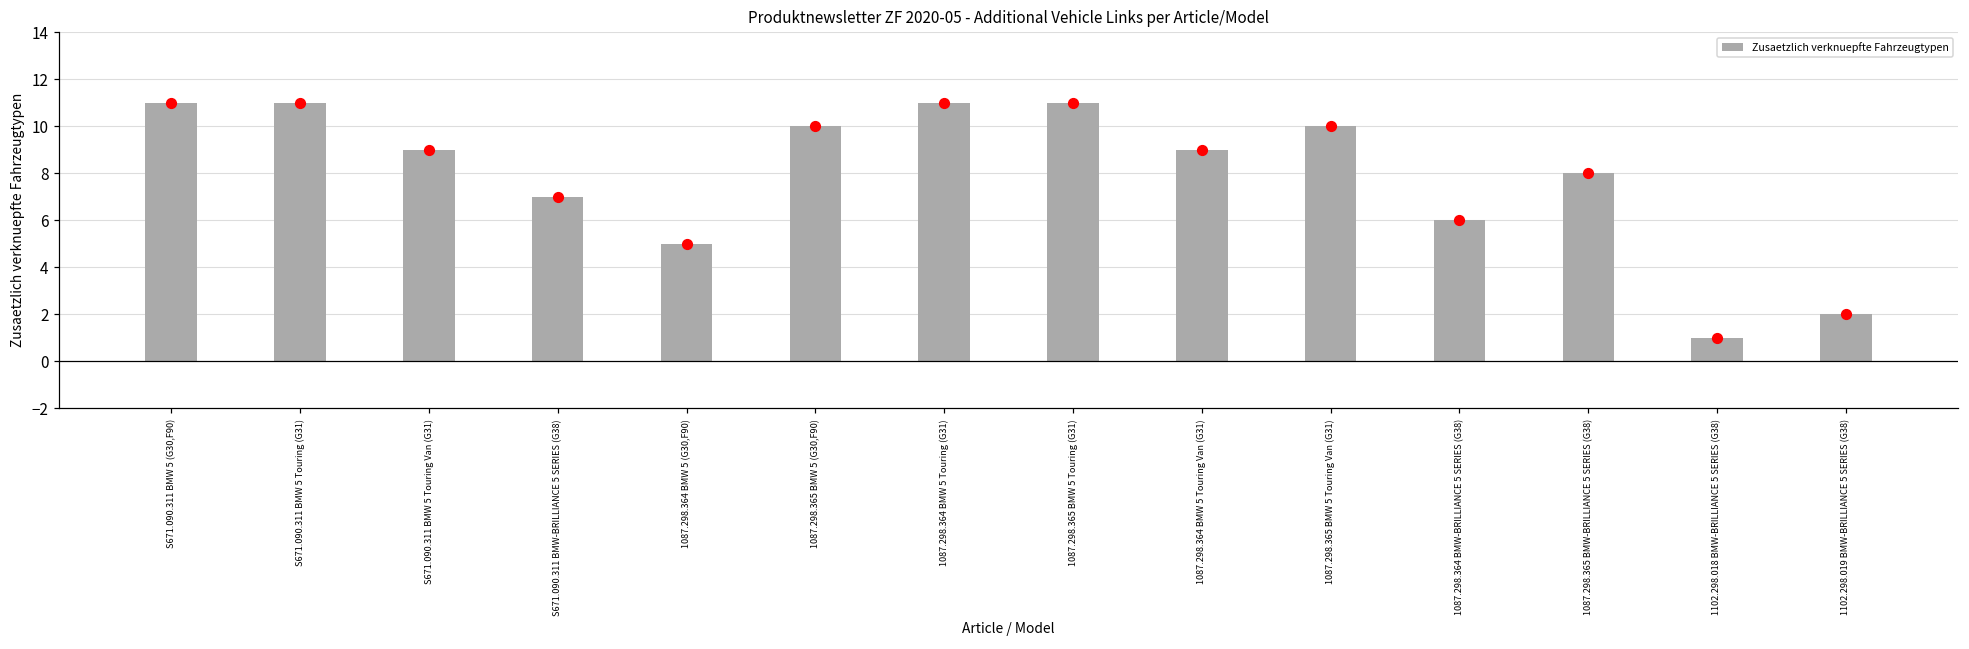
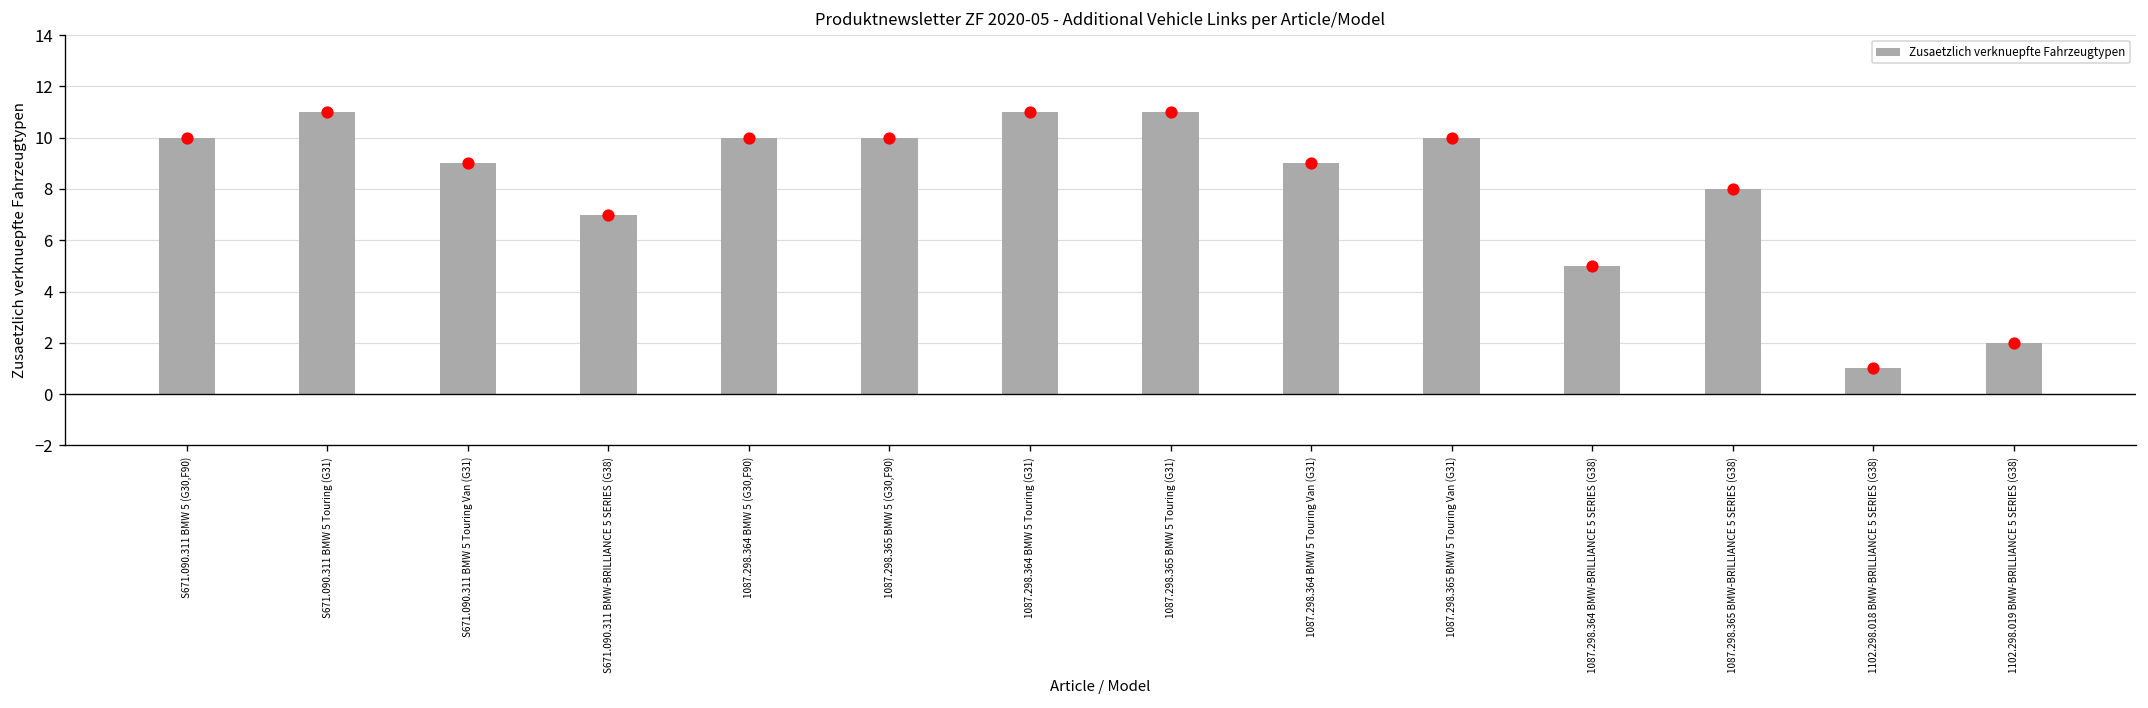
Zusaetzlich verknuepfte Fahrzeugtypen, S671.090.311 BMW 5 (G30,F90): 11 -> 10
Zusaetzlich verknuepfte Fahrzeugtypen, 1087.298.364 BMW 5 (G30,F90): 5 -> 10
Zusaetzlich verknuepfte Fahrzeugtypen, 1087.298.364 BMW-BRILLIANCE 5 SERIES (G38): 6 -> 5
